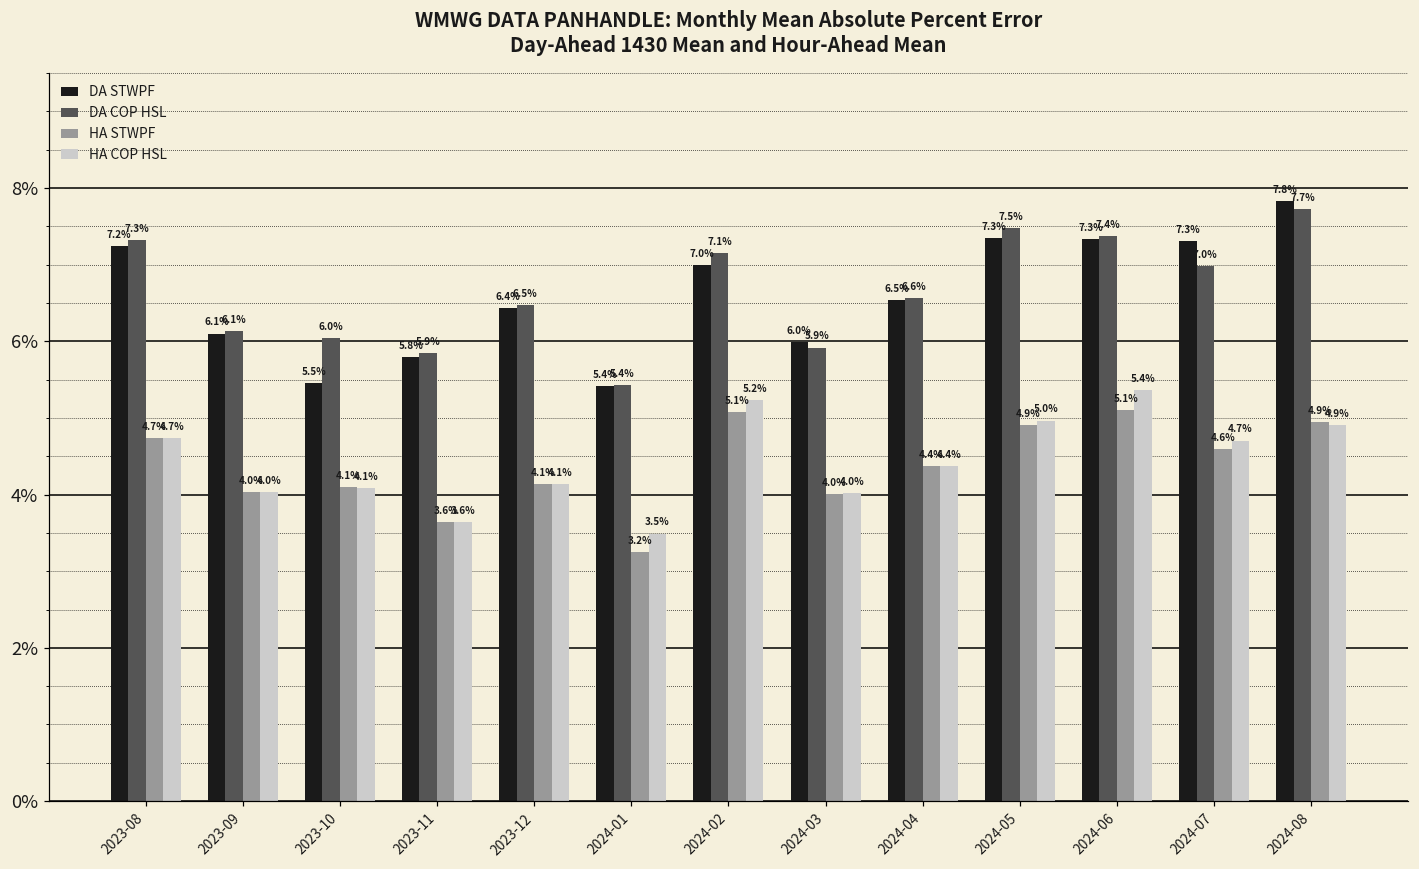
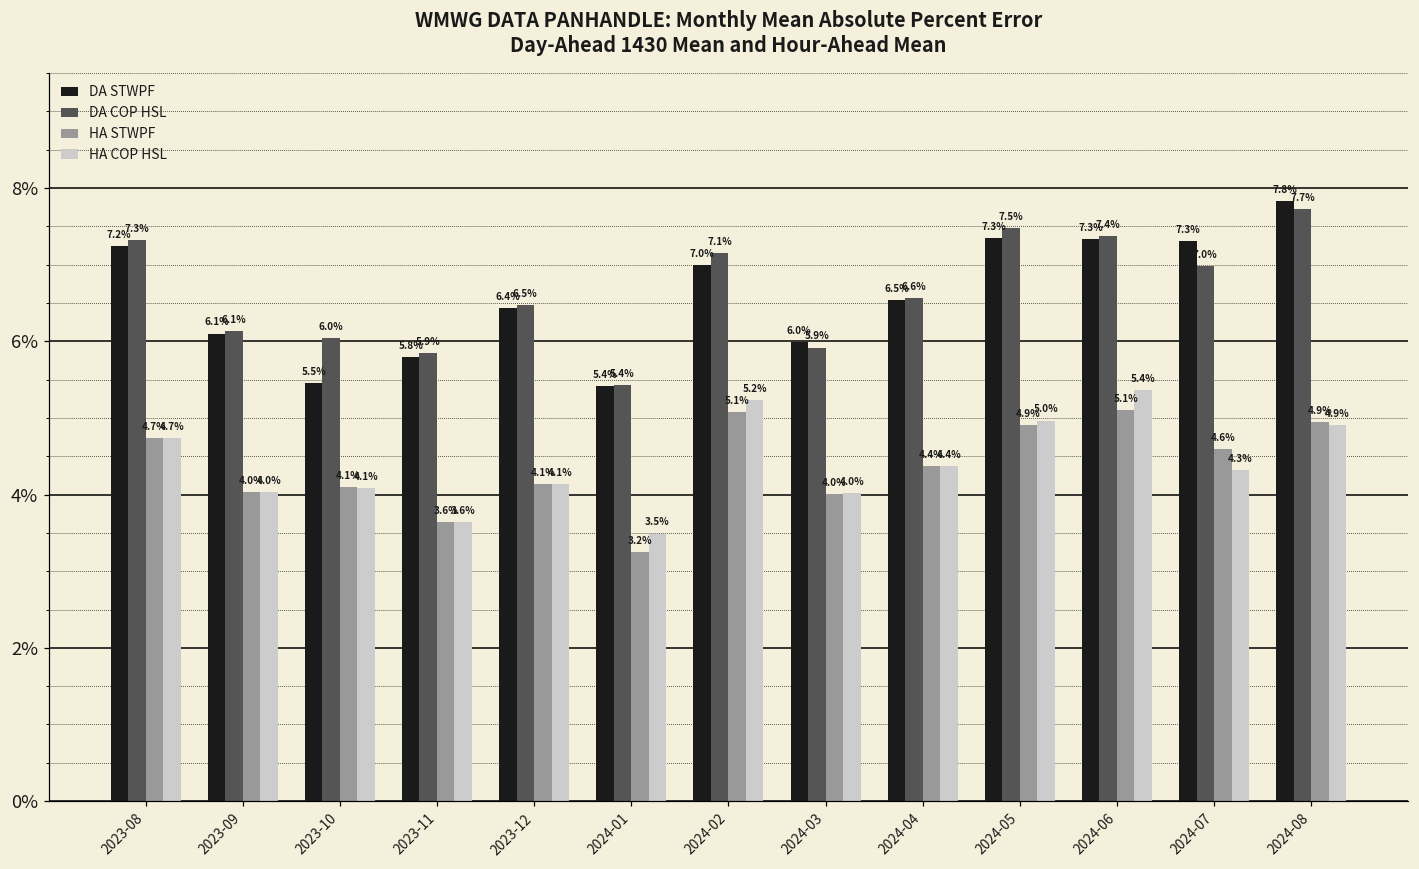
HA COP HSL, 2024-07: 4.7% -> 4.3%
